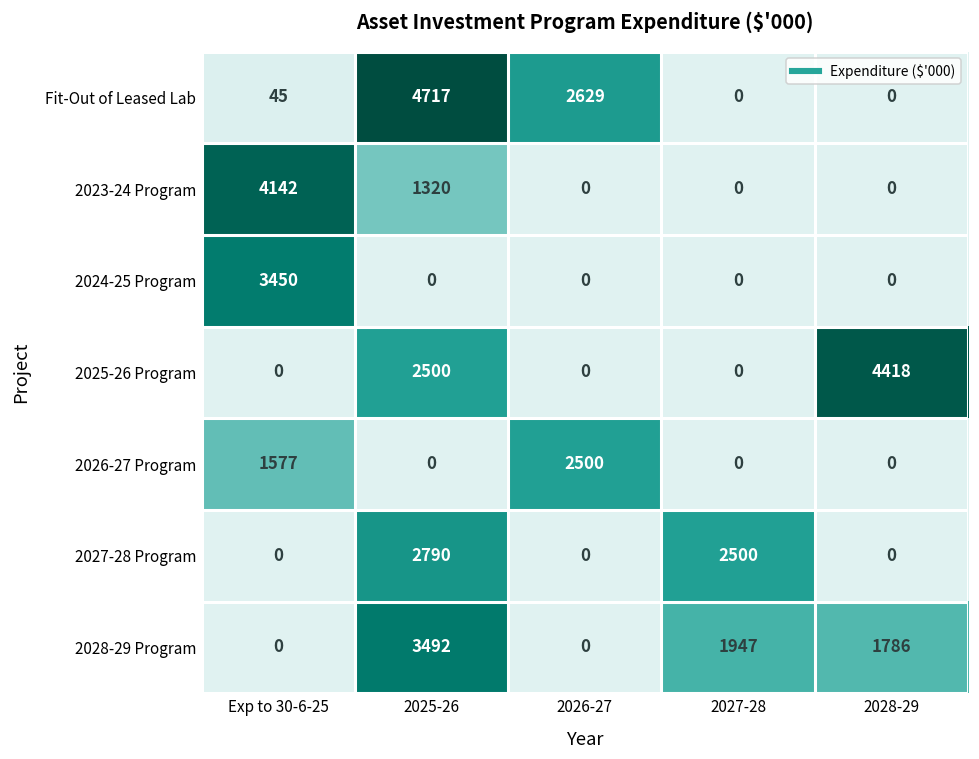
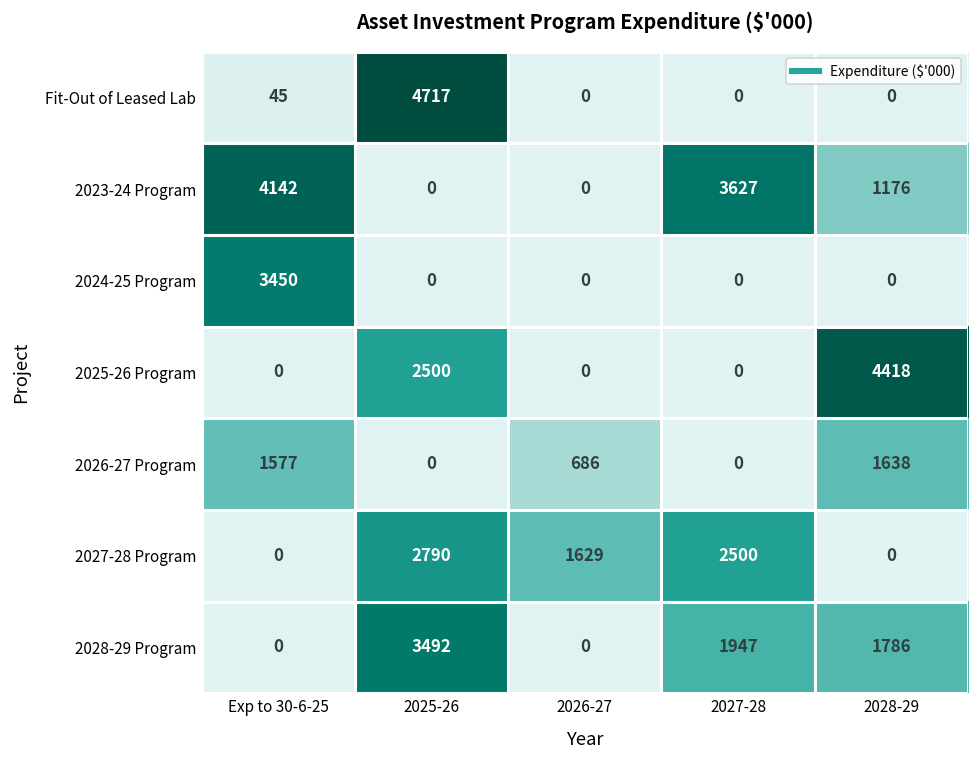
Fit-Out of Leased Lab, 2026-27: 2629 -> 0
2023-24 Program, 2025-26: 1320 -> 0
2023-24 Program, 2027-28: 0 -> 3627
2023-24 Program, 2028-29: 0 -> 1176
2026-27 Program, 2026-27: 2500 -> 686
2026-27 Program, 2028-29: 0 -> 1638
2027-28 Program, 2026-27: 0 -> 1629
